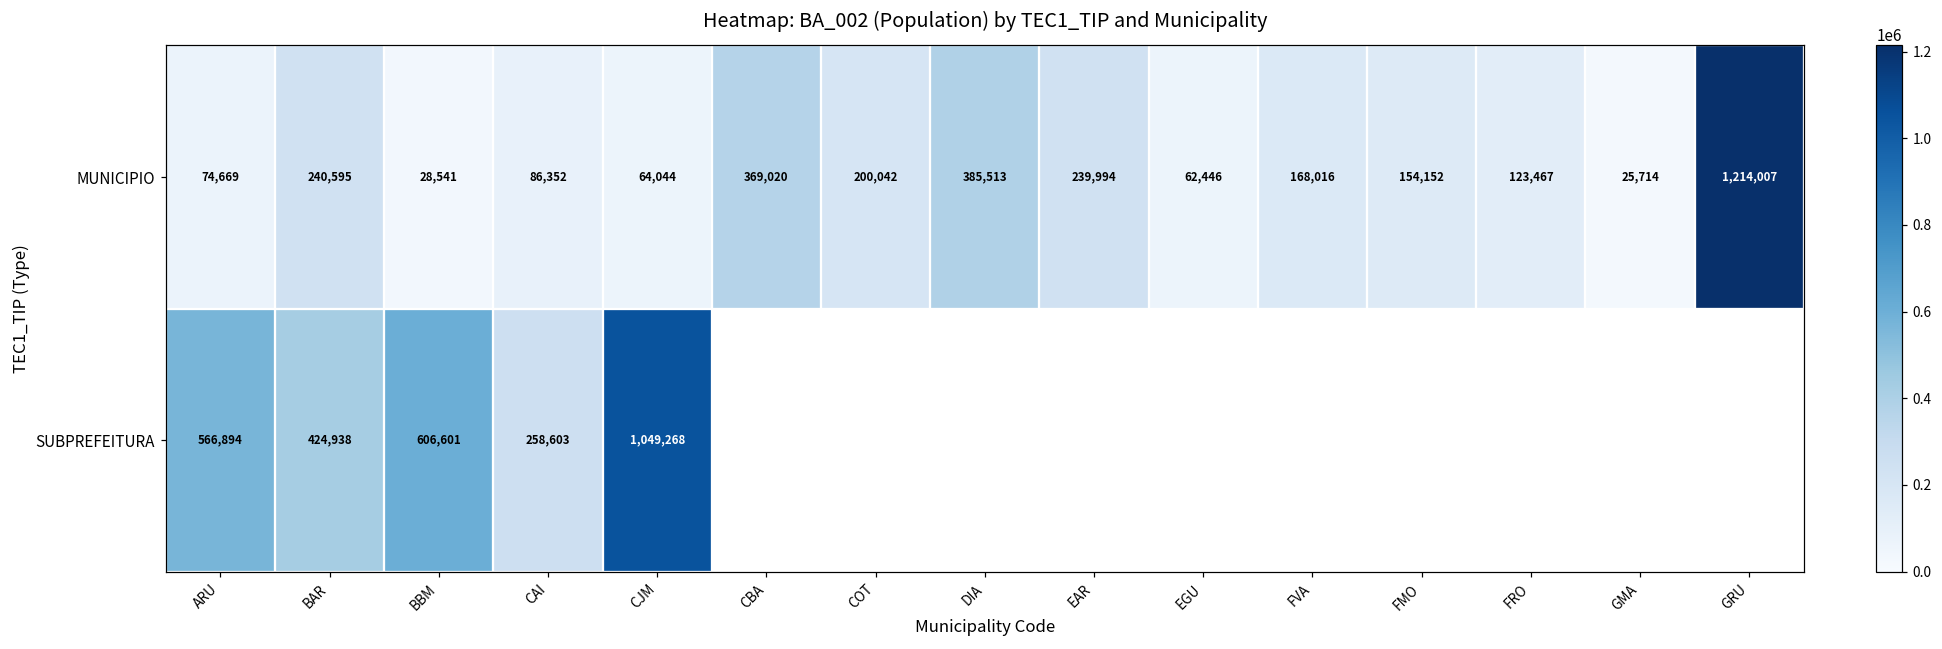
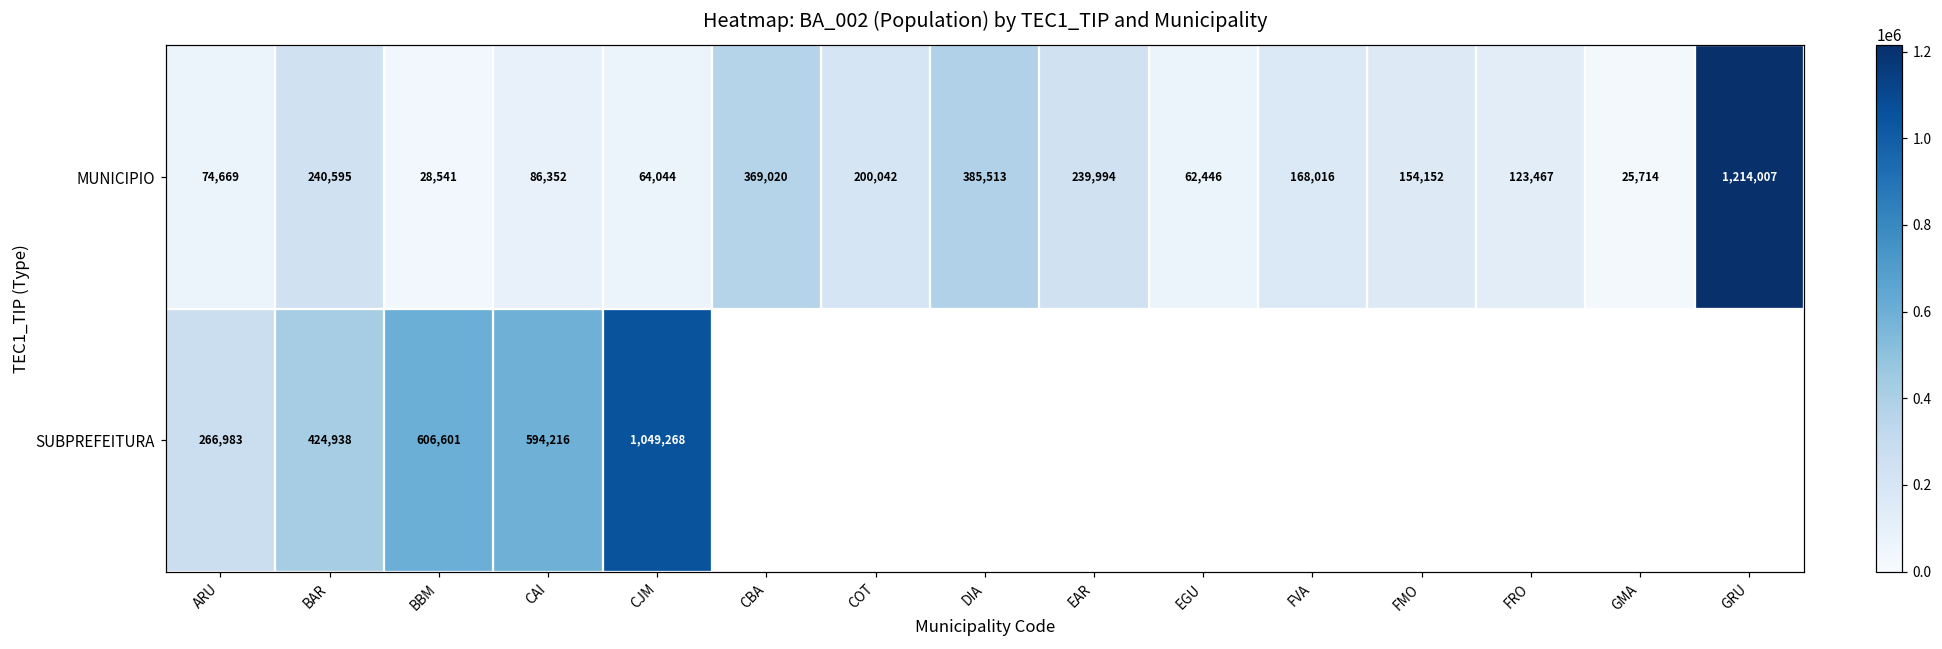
SUBPREFEITURA, ARU: 566,894 -> 266,983
SUBPREFEITURA, CAI: 258,603 -> 594,216
